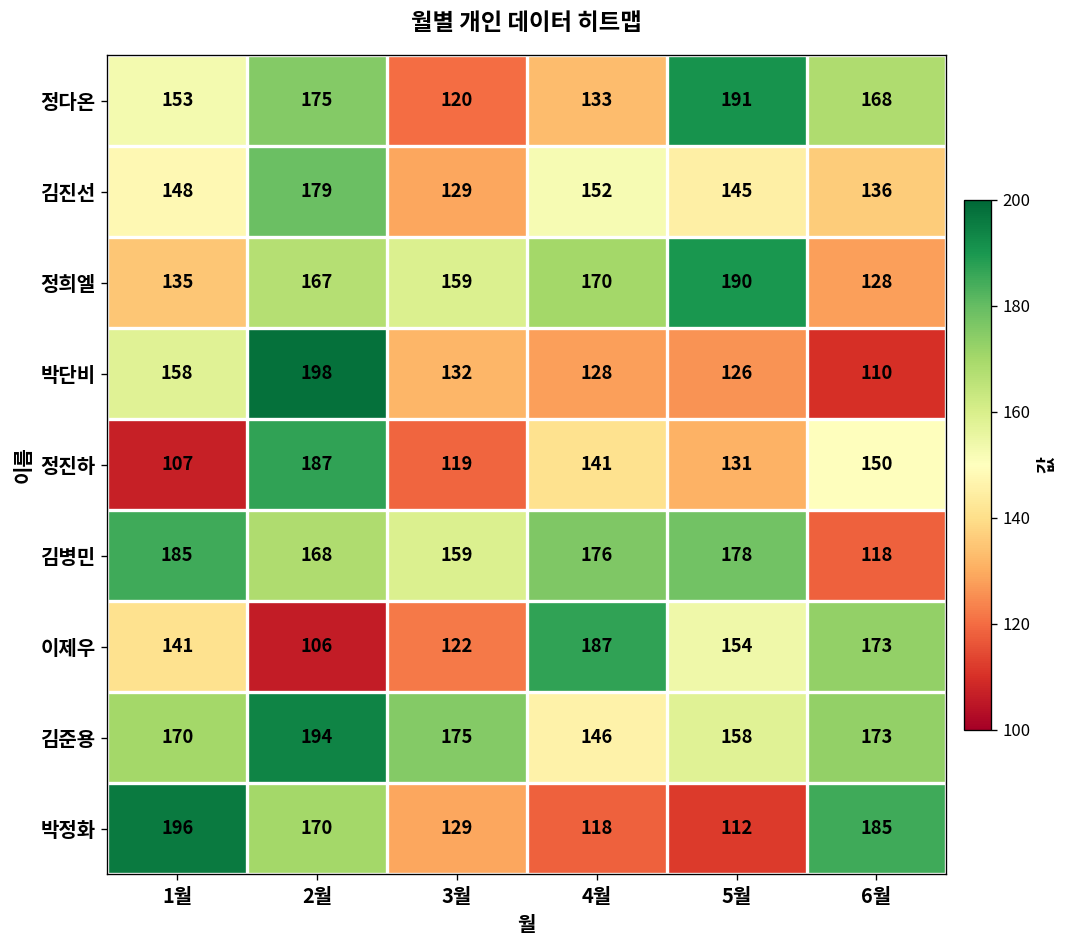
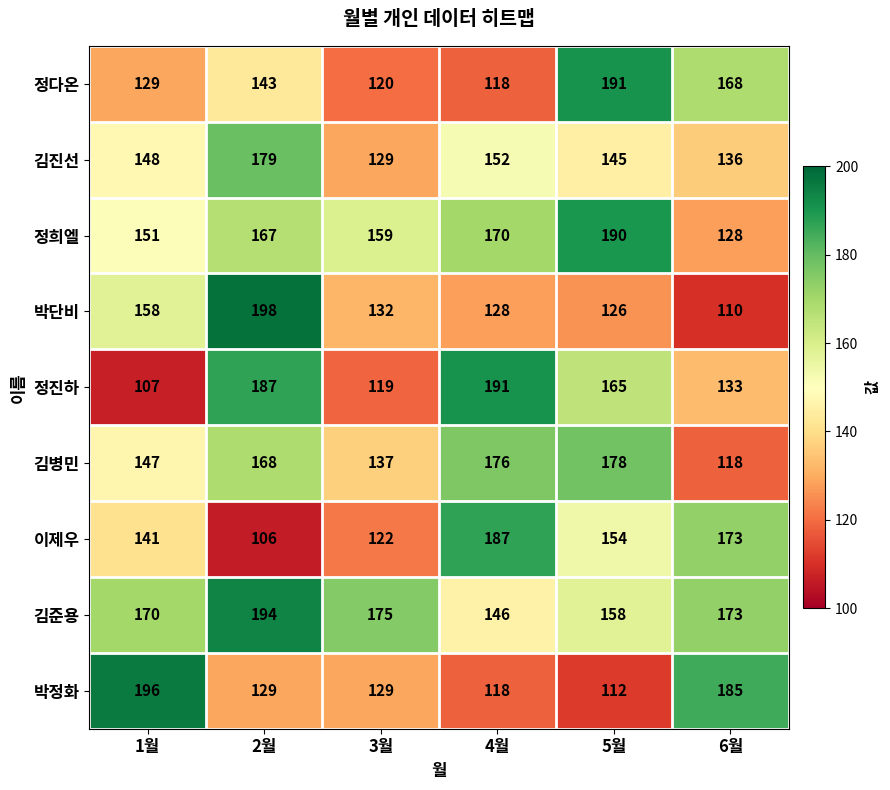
정다온, 1월: 153 -> 129
정다온, 2월: 175 -> 143
정다온, 4월: 133 -> 118
정희엘, 1월: 135 -> 151
정진하, 4월: 141 -> 191
정진하, 5월: 131 -> 165
정진하, 6월: 150 -> 133
김병민, 1월: 185 -> 147
김병민, 3월: 159 -> 137
박정화, 2월: 170 -> 129
